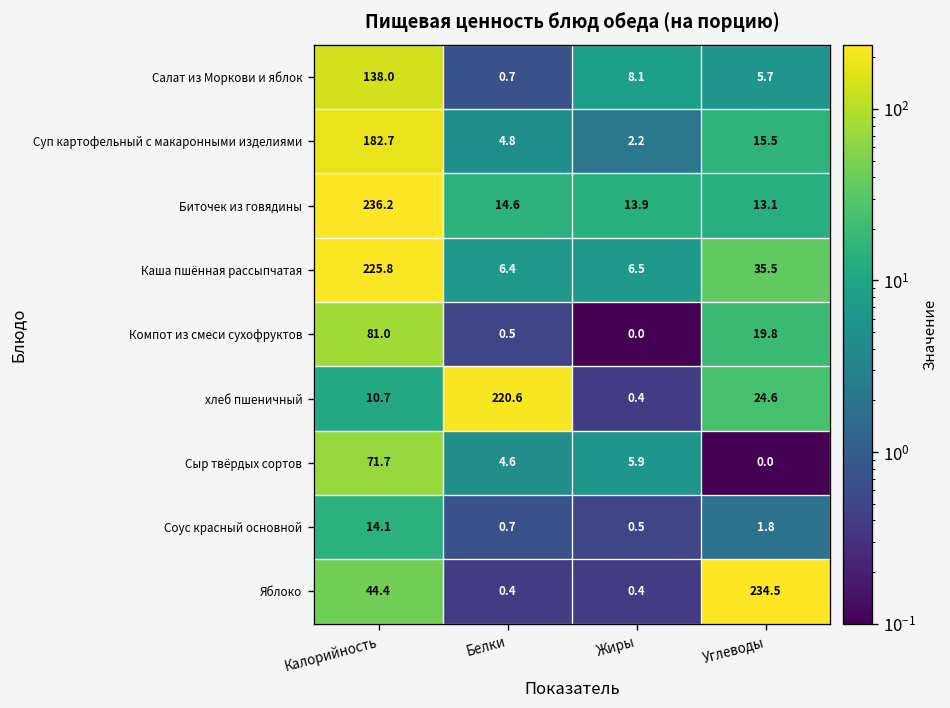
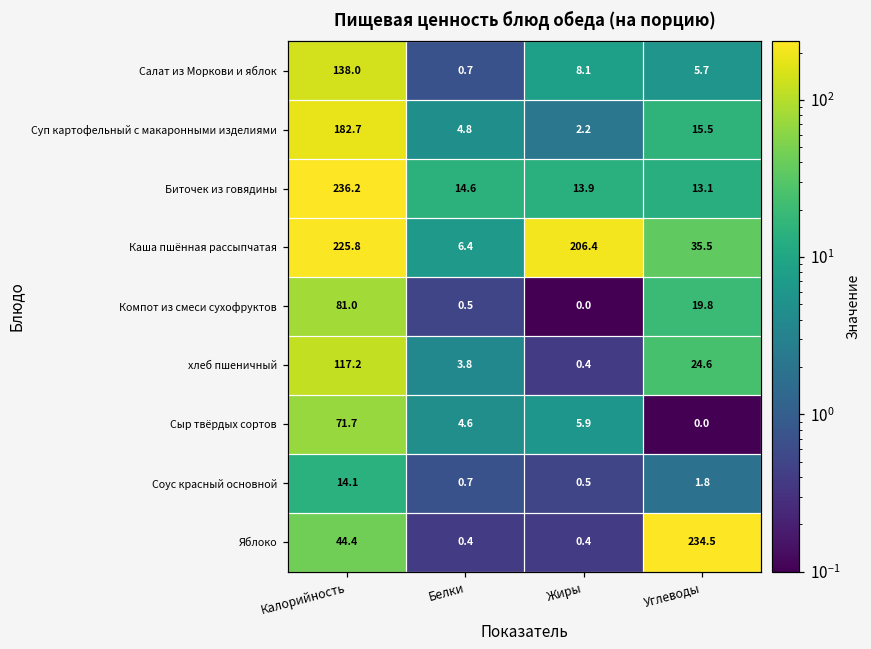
Каша пшённая рассыпчатая, Жиры: 6.5 -> 206.4
хлеб пшеничный, Калорийность: 10.7 -> 117.2
хлеб пшеничный, Белки: 220.6 -> 3.8
